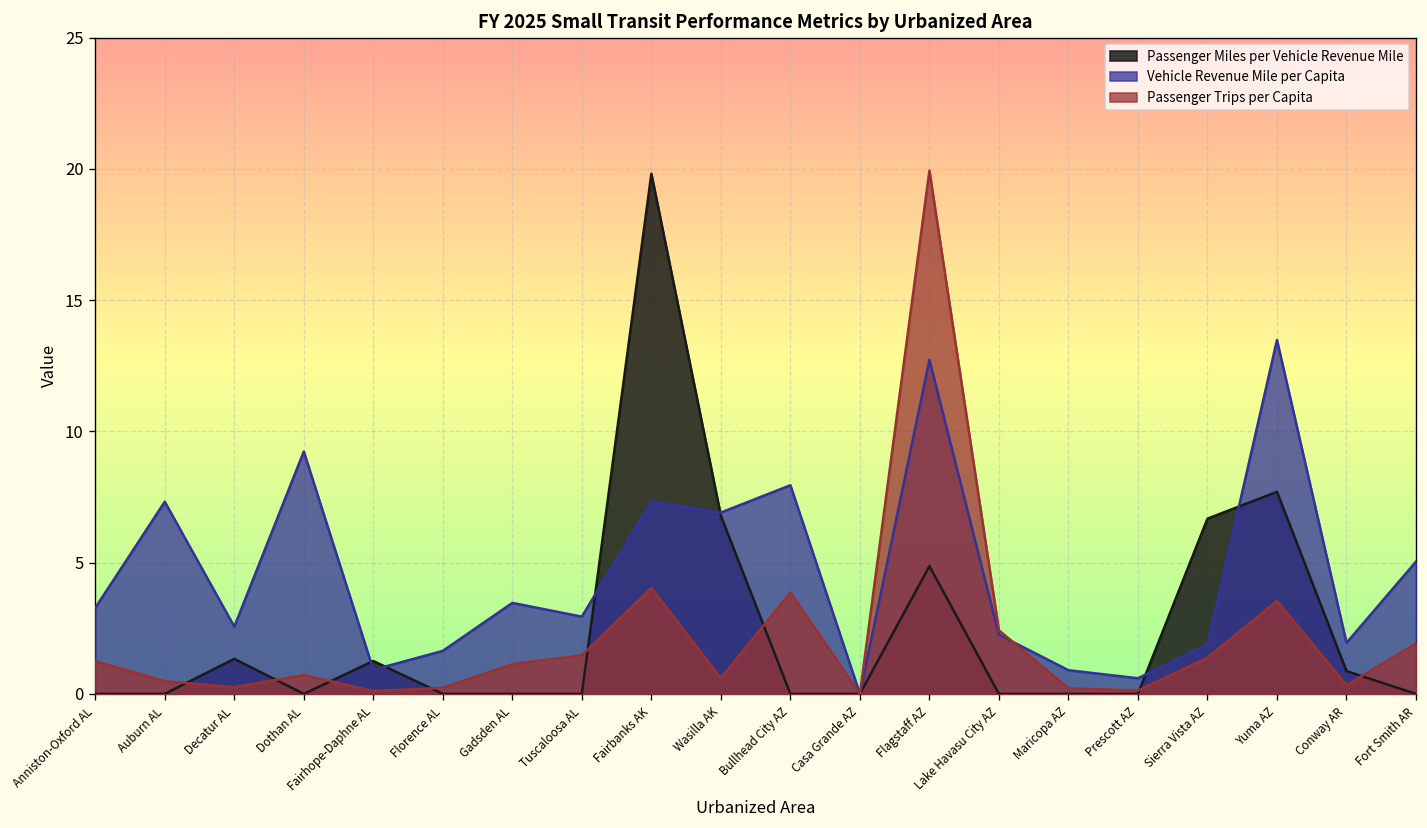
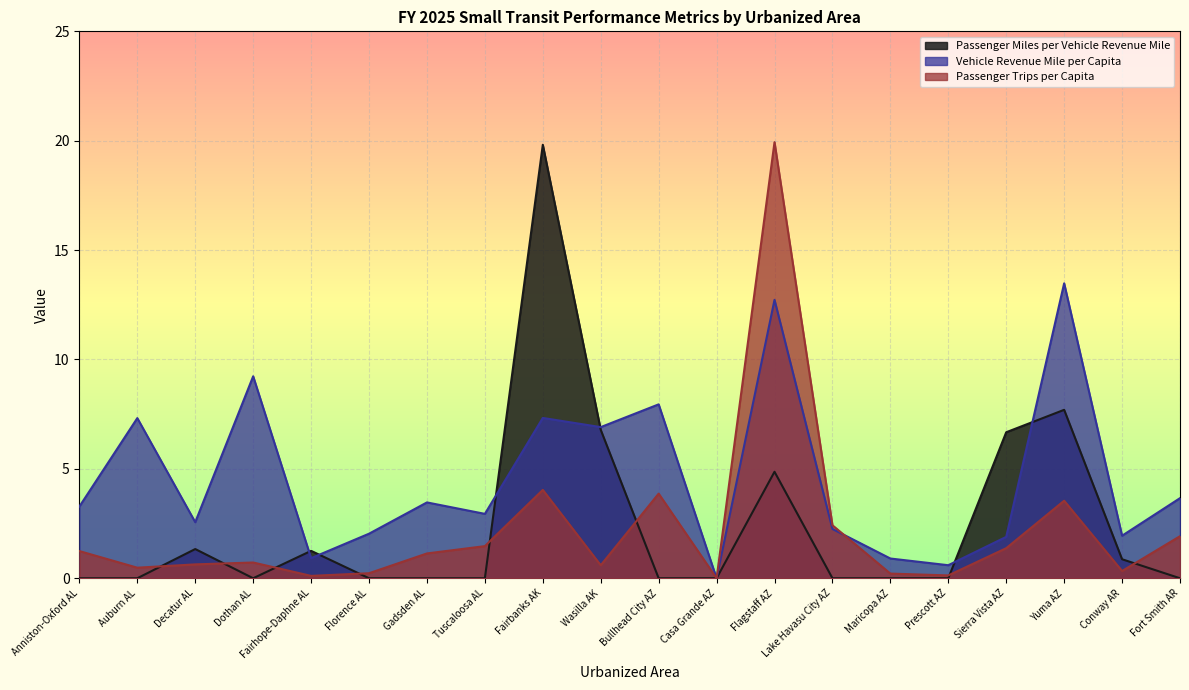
Passenger Trips per Capita, Decatur AL: 0.3 -> 0.6
Vehicle Revenue Mile per Capita, Florence AL: 1.6 -> 2.0
Vehicle Revenue Mile per Capita, Fort Smith AR: 5.0 -> 3.7
